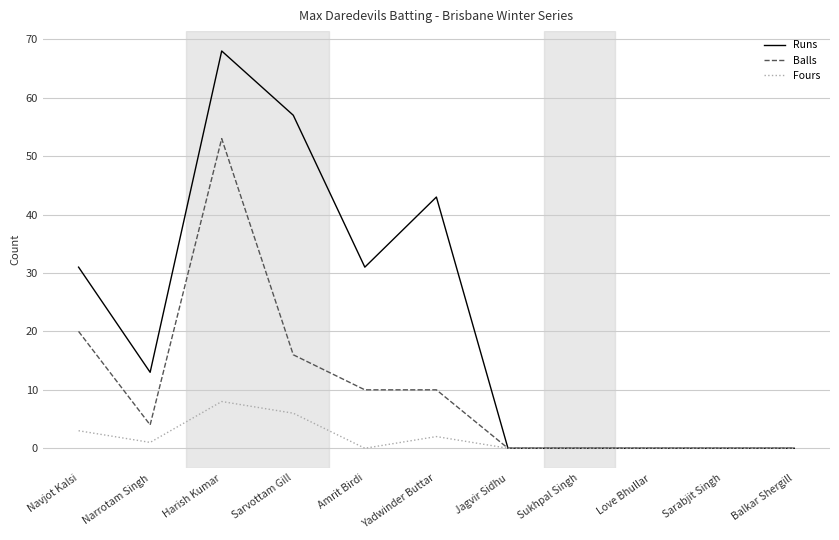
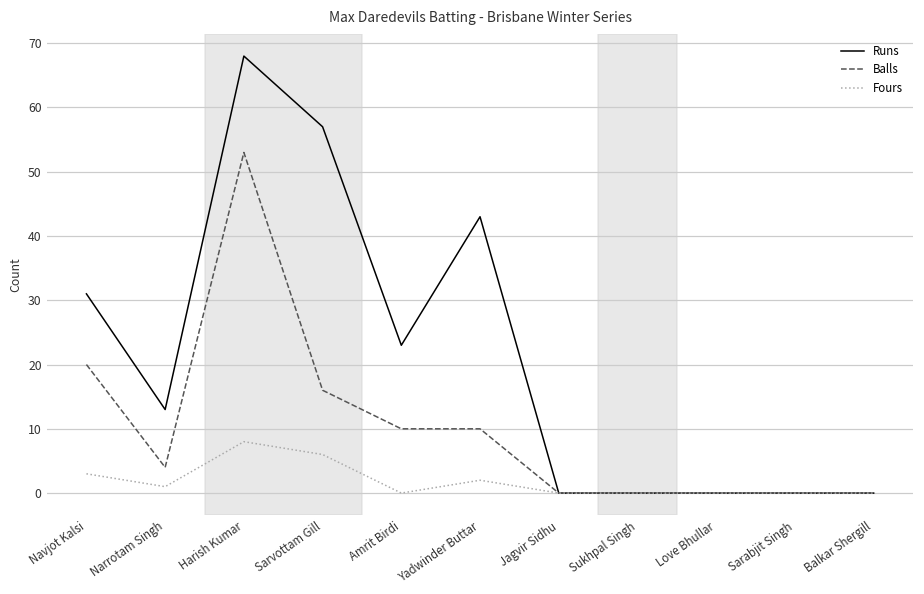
Runs, Amrit Birdi: 31 -> 23
